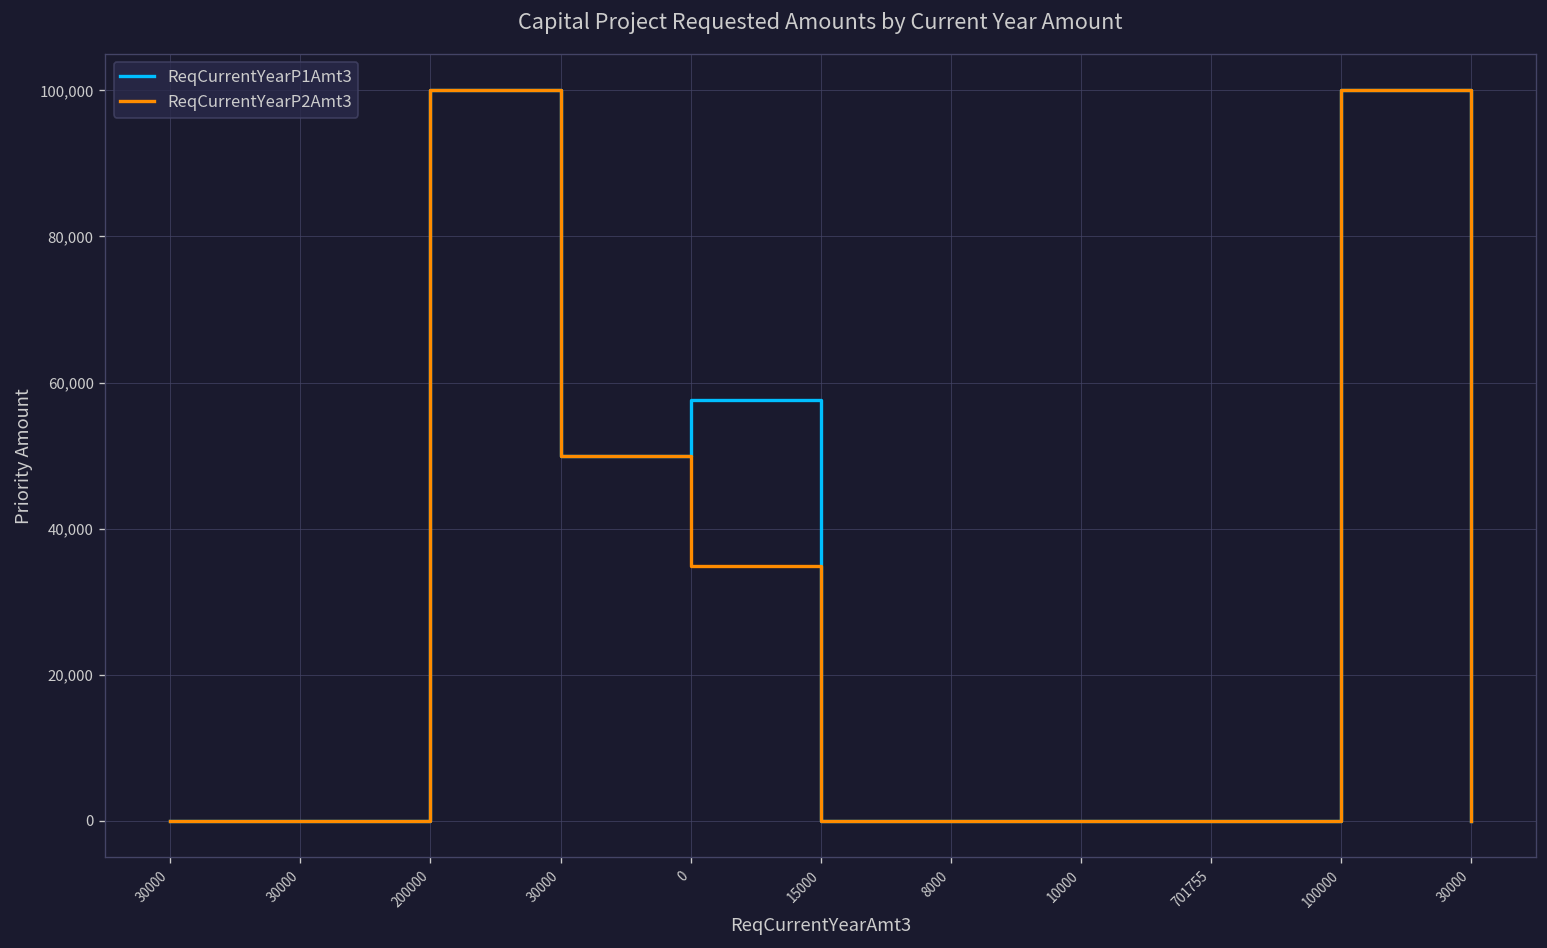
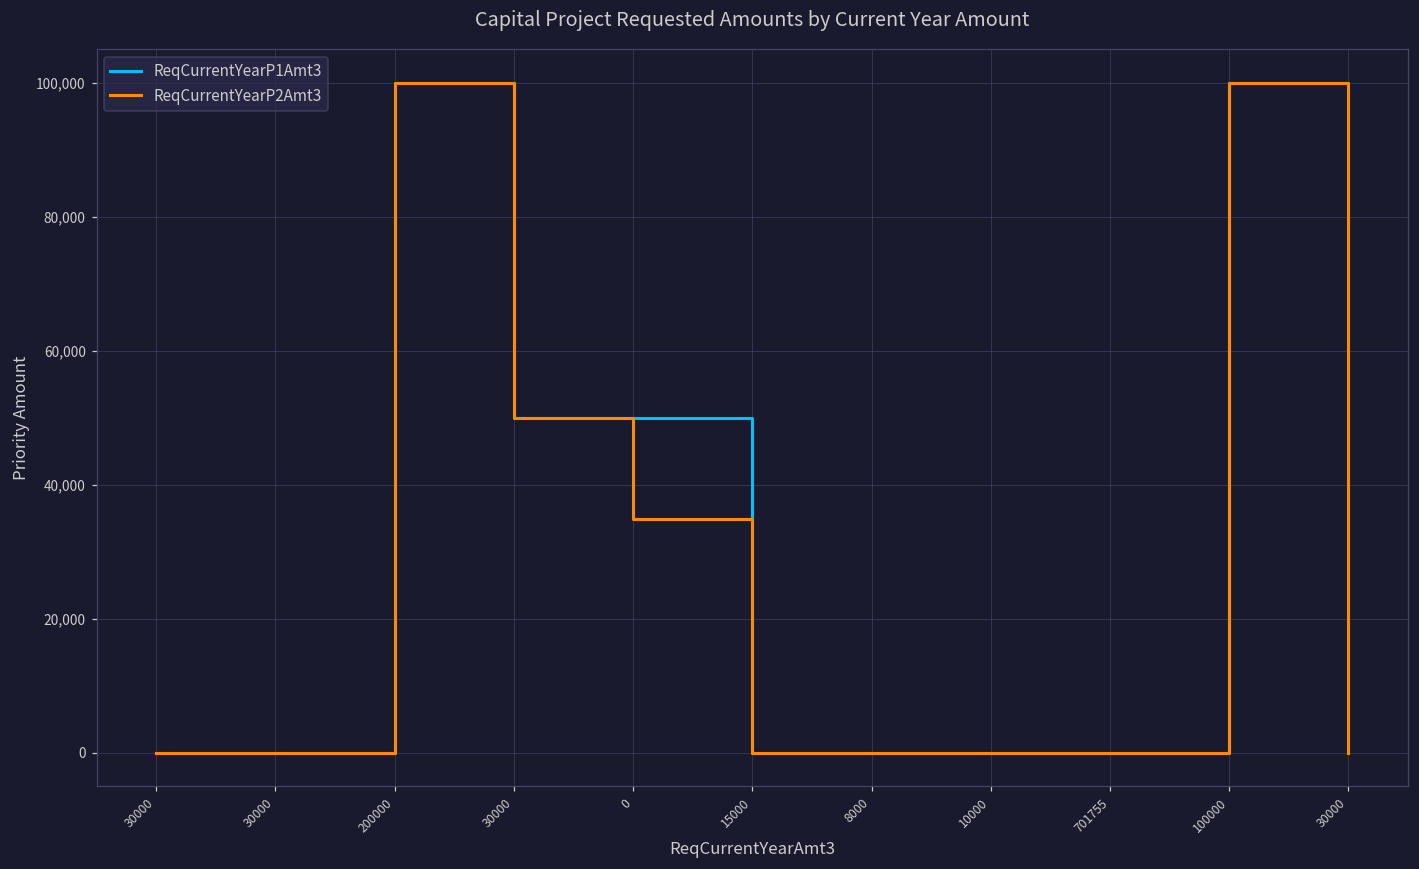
ReqCurrentYearP1Amt3, 0: 58,000 -> 50,000
